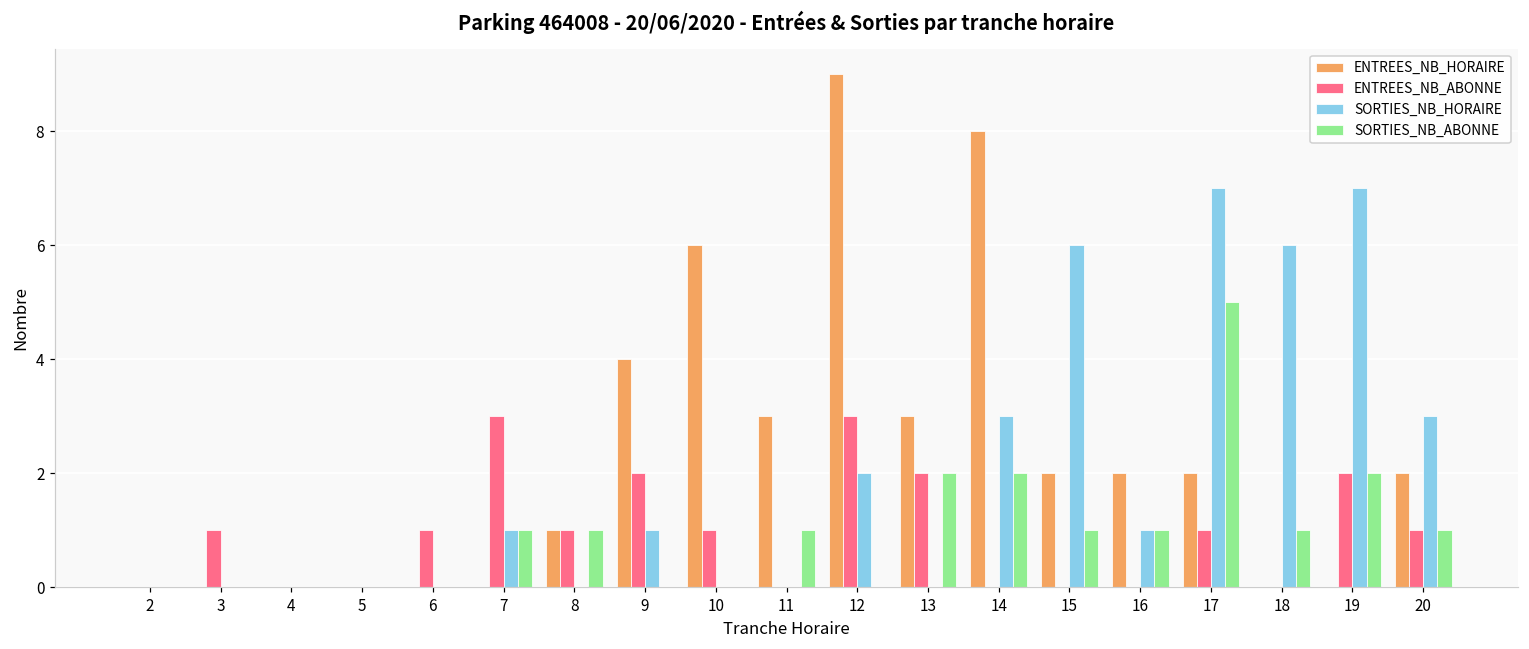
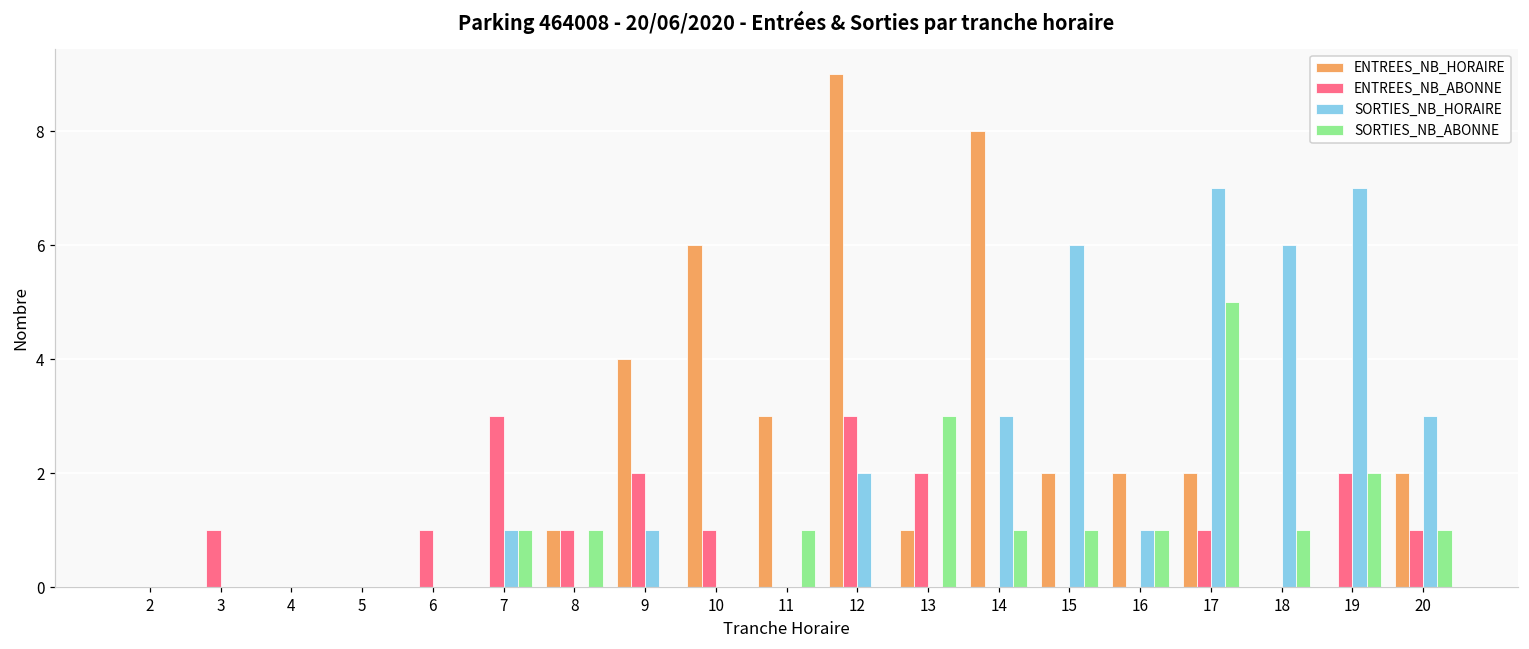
ENTREES_NB_HORAIRE, 13: 3 -> 1
SORTIES_NB_ABONNE, 13: 2 -> 3
SORTIES_NB_ABONNE, 14: 2 -> 1
